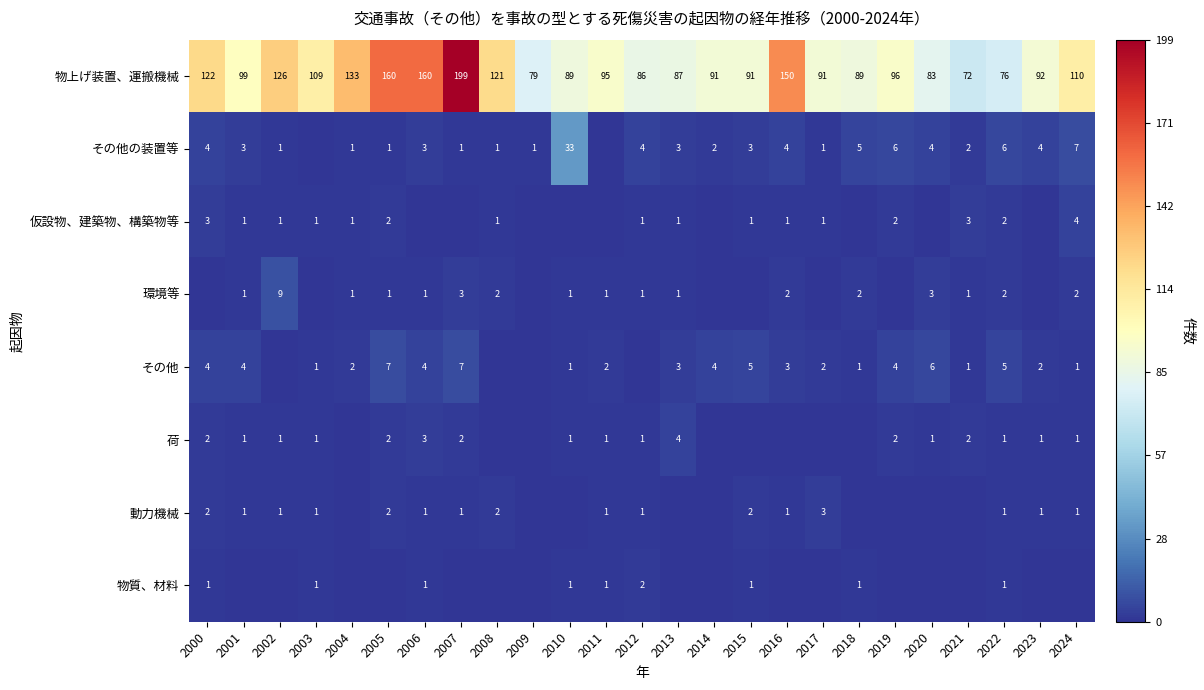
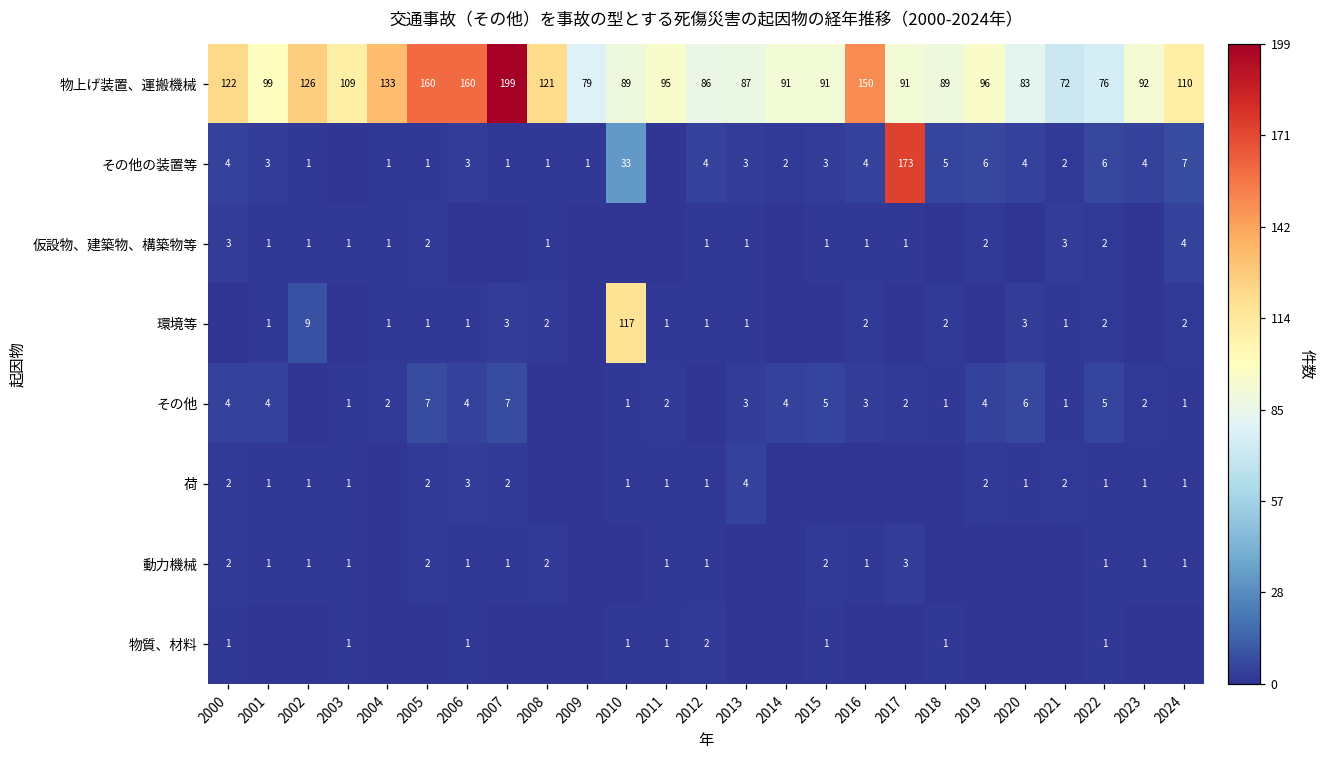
その他の装置等, 2017: 1 -> 173
環境等, 2010: 1 -> 117
